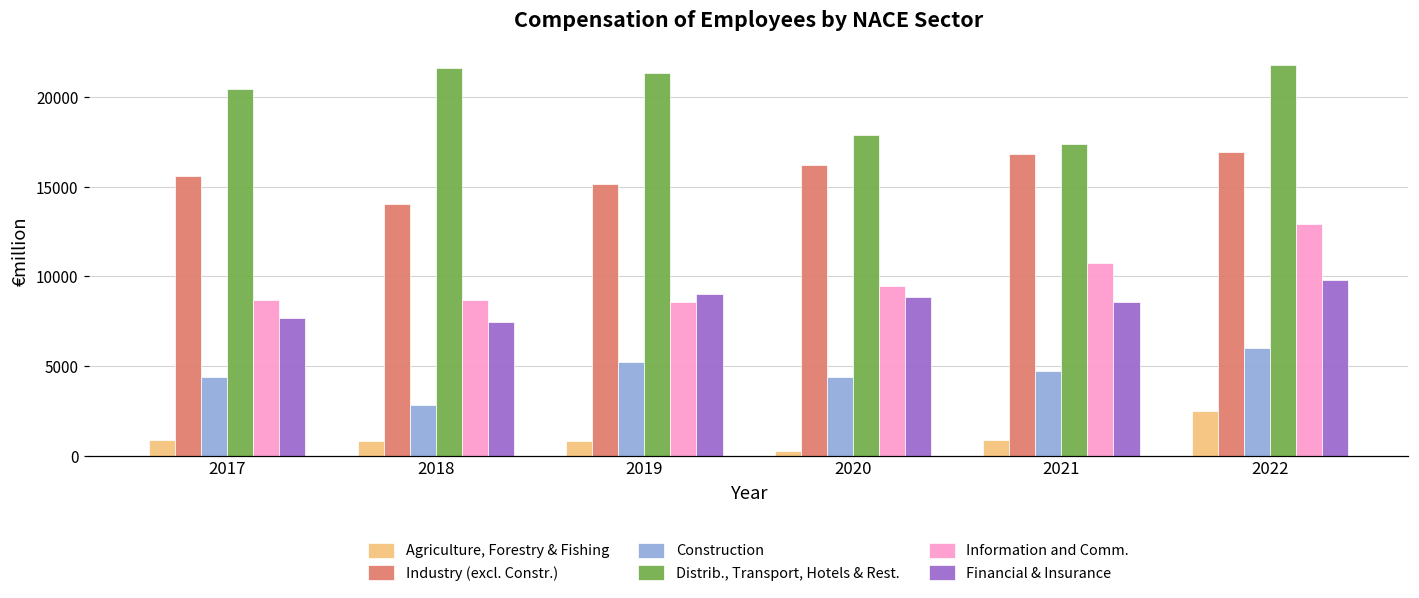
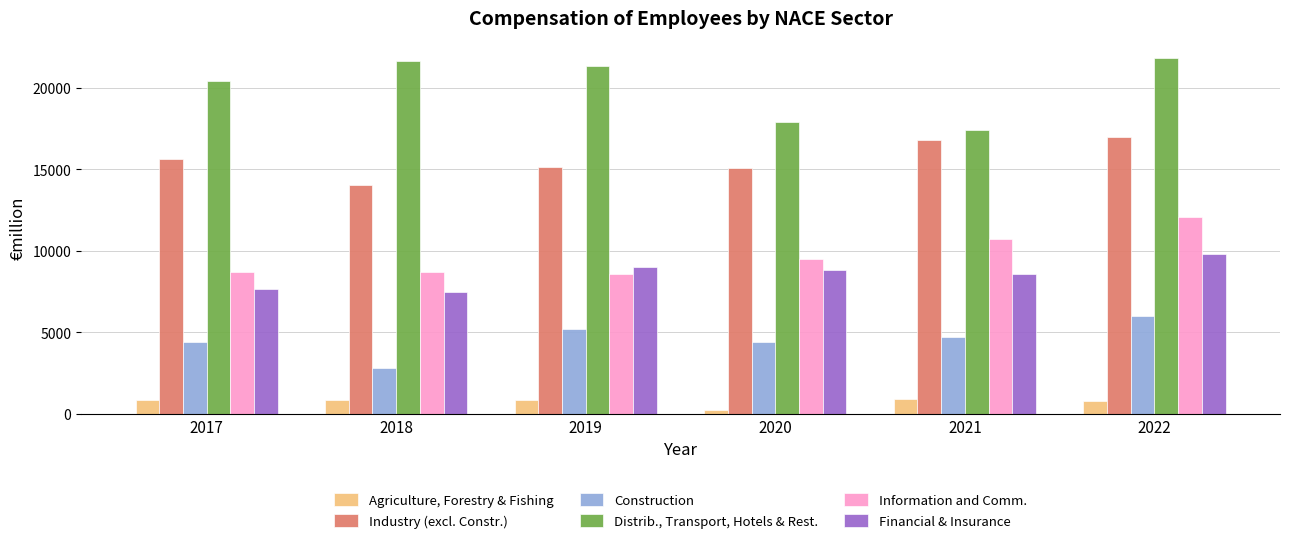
Industry (excl. Constr.), 2020: 16200 -> 15000
Agriculture, Forestry & Fishing, 2022: 2500 -> 800
Information and Comm., 2022: 12900 -> 12100
